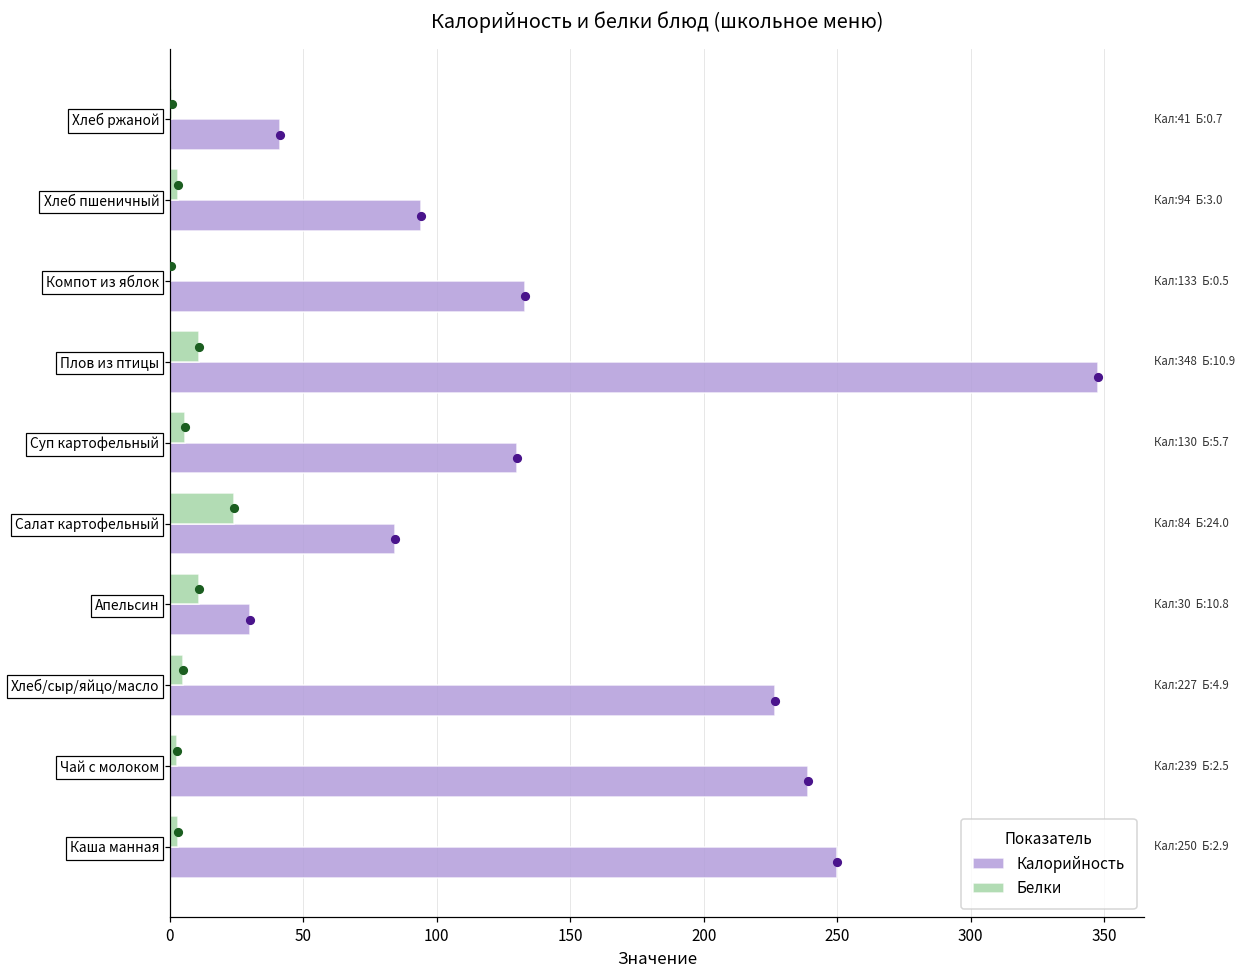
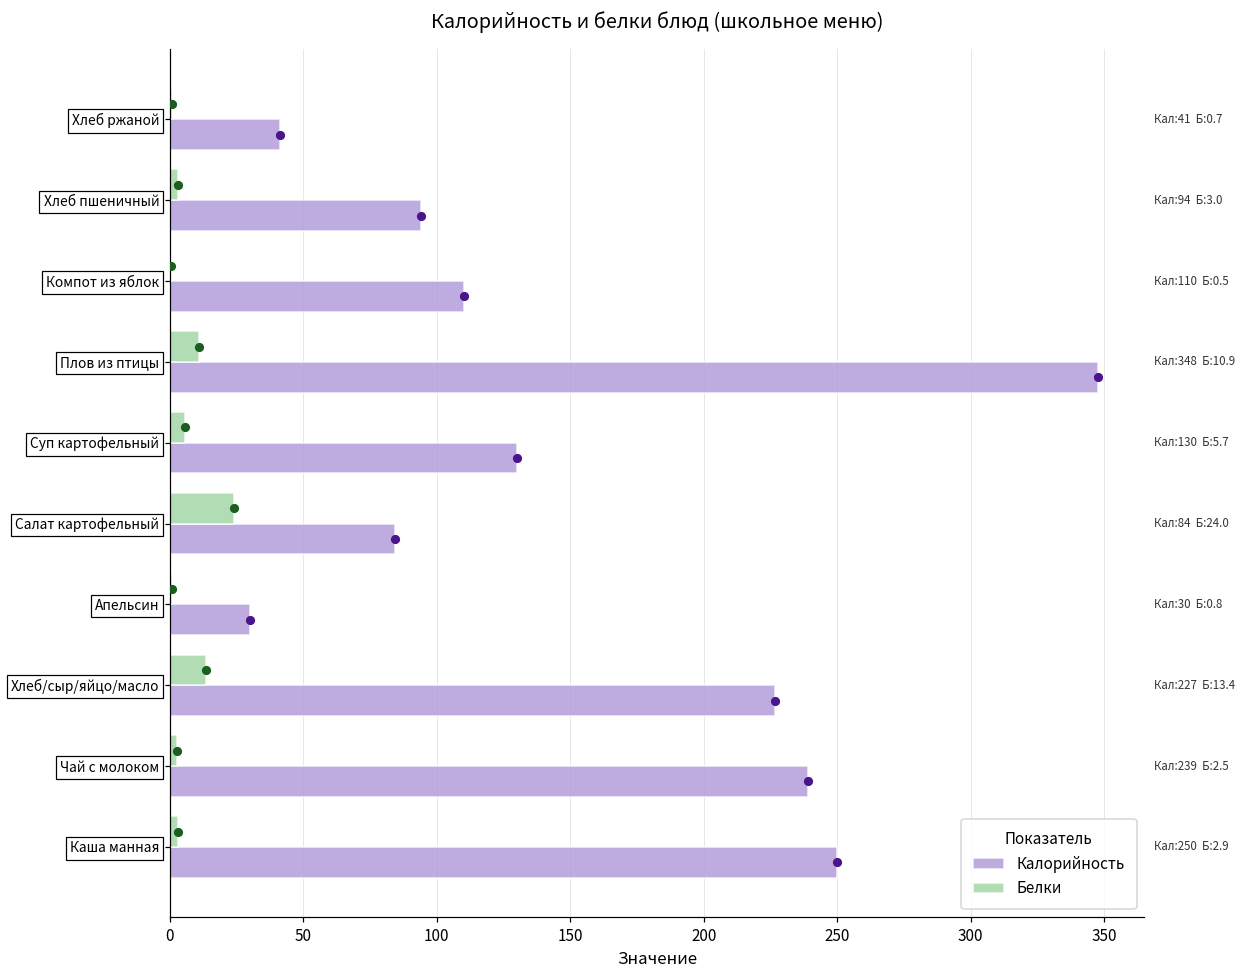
Калорийность, Компот из яблок: 133 -> 110
Белки, Апельсин: 10.8 -> 0.8
Белки, Хлеб/сыр/яйцо/масло: 4.9 -> 13.4
